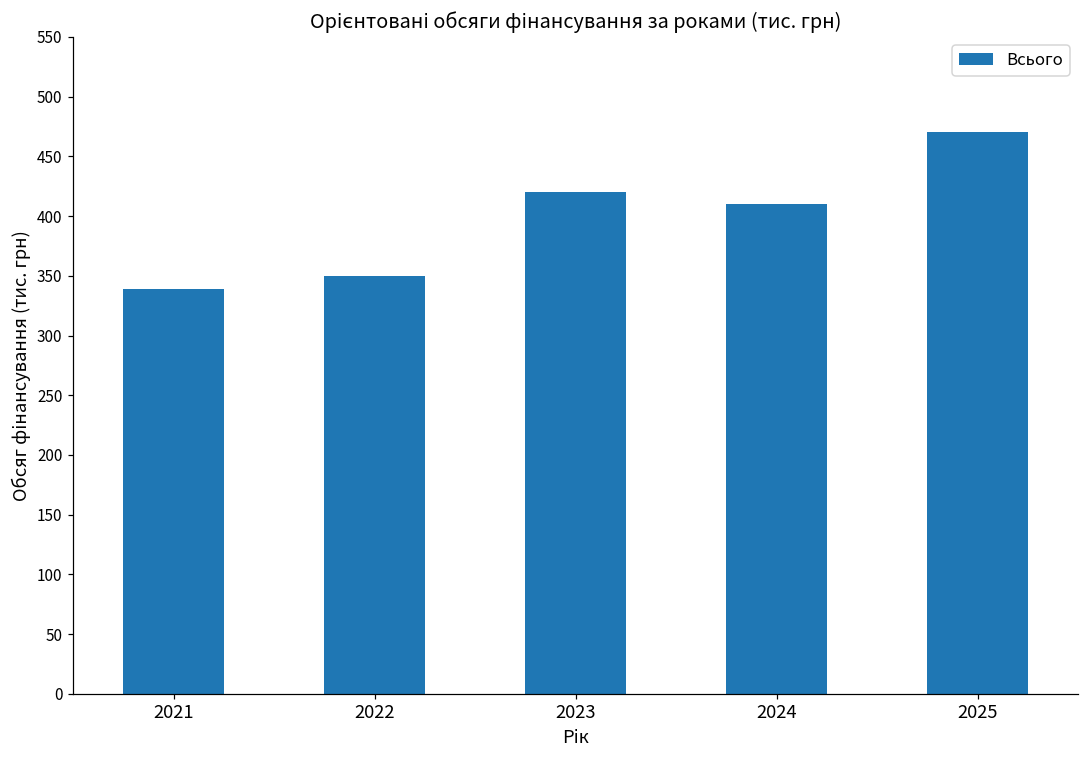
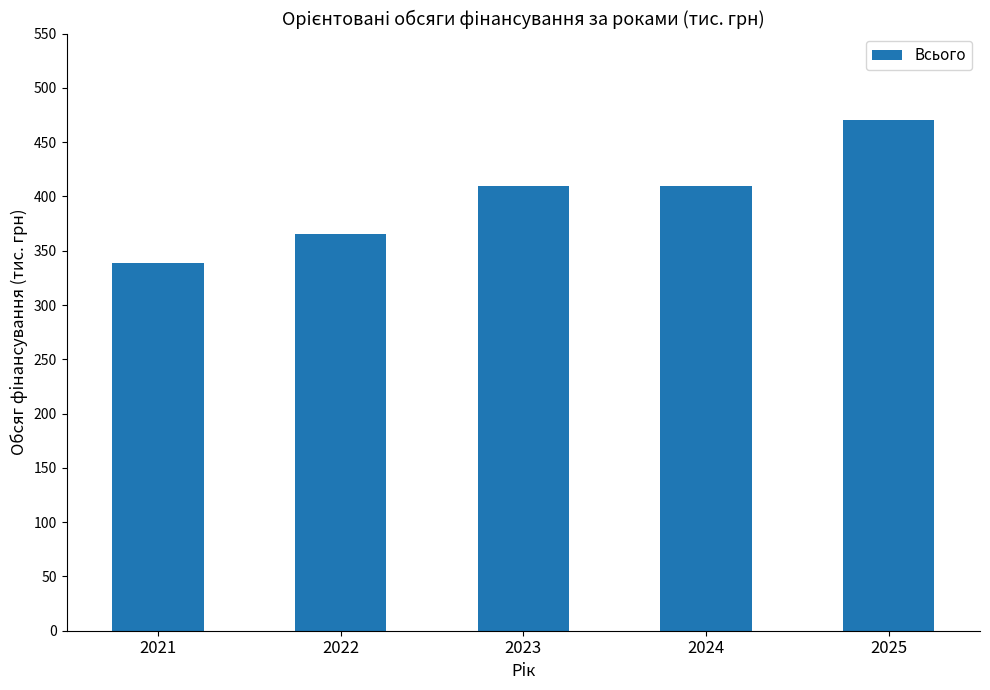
2022: 350 -> 365
2023: 420 -> 410
